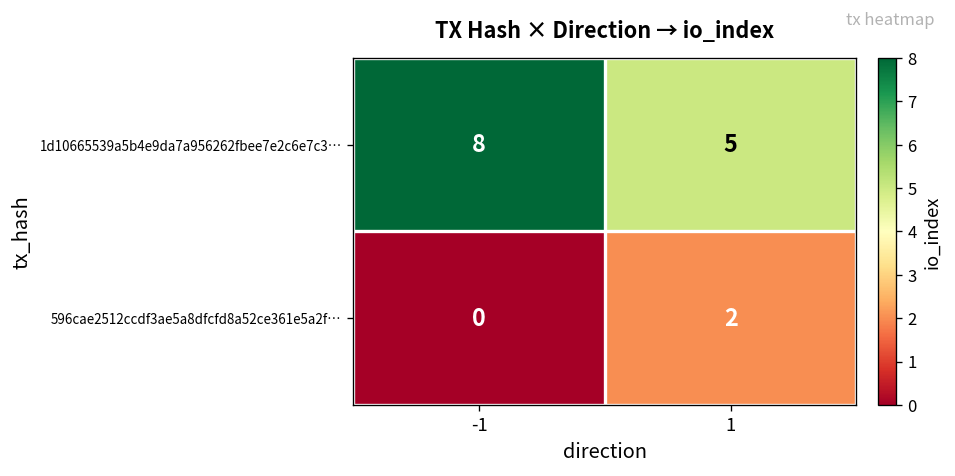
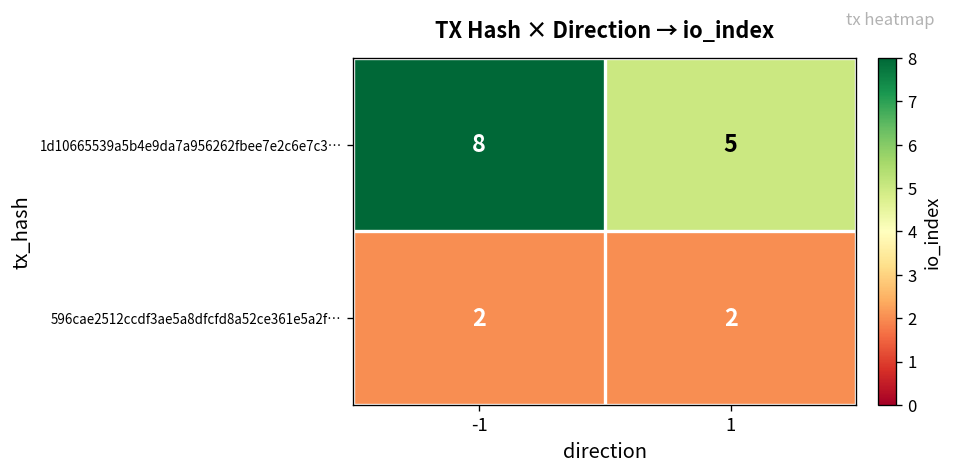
596cae2512ccdf3ae5a8dfcfd8a52ce361e5a2f…, -1: 0 -> 2
